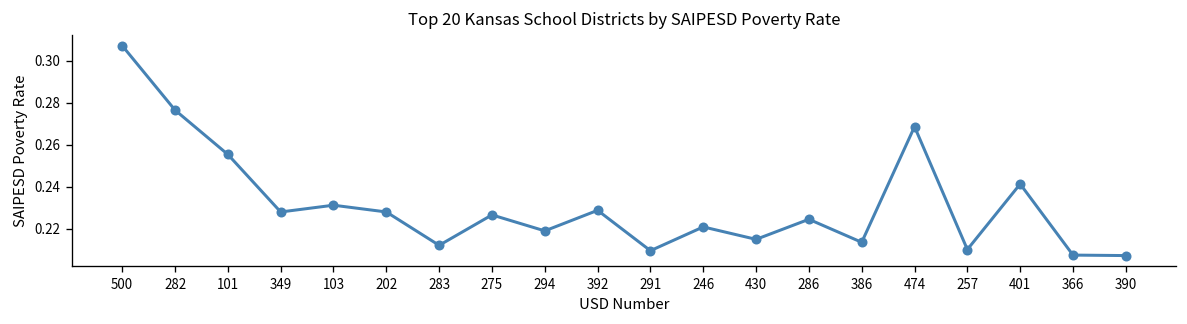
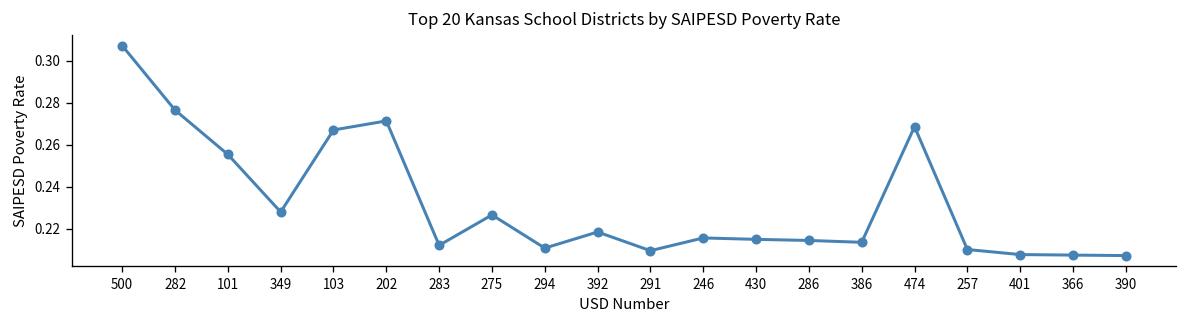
103: 0.231 -> 0.267
202: 0.228 -> 0.271
294: 0.219 -> 0.211
392: 0.229 -> 0.219
246: 0.221 -> 0.216
286: 0.225 -> 0.215
401: 0.241 -> 0.208
